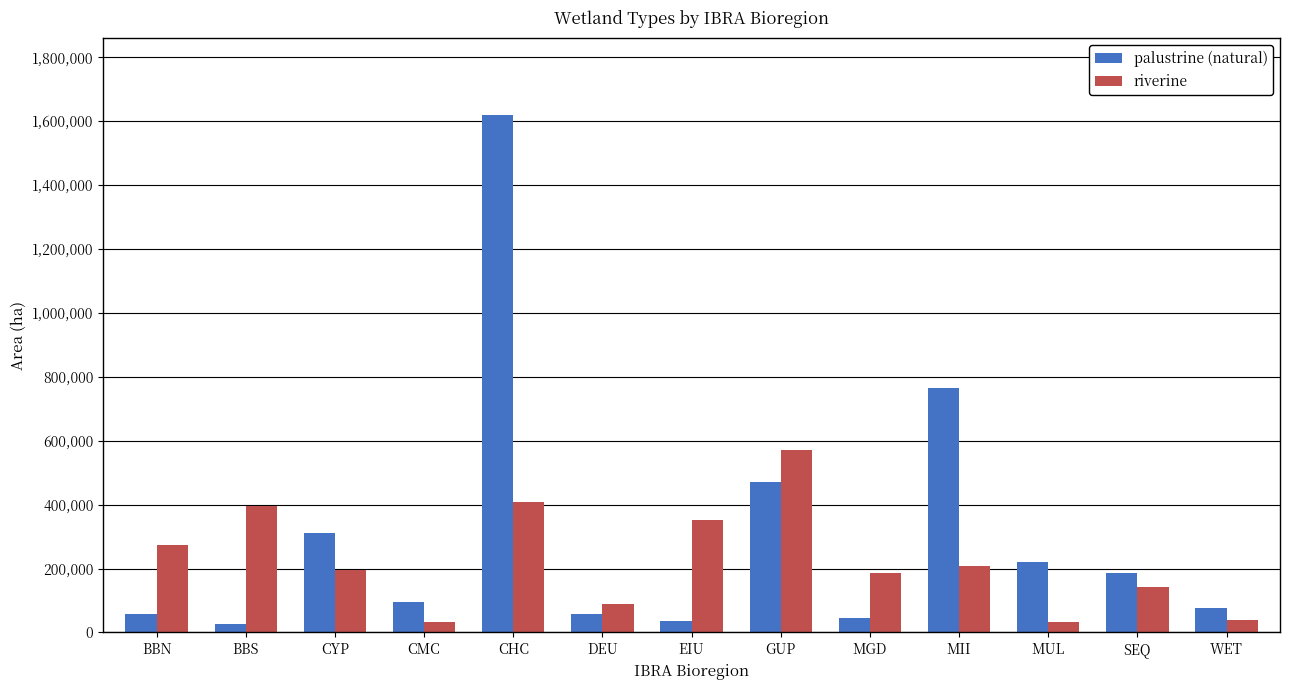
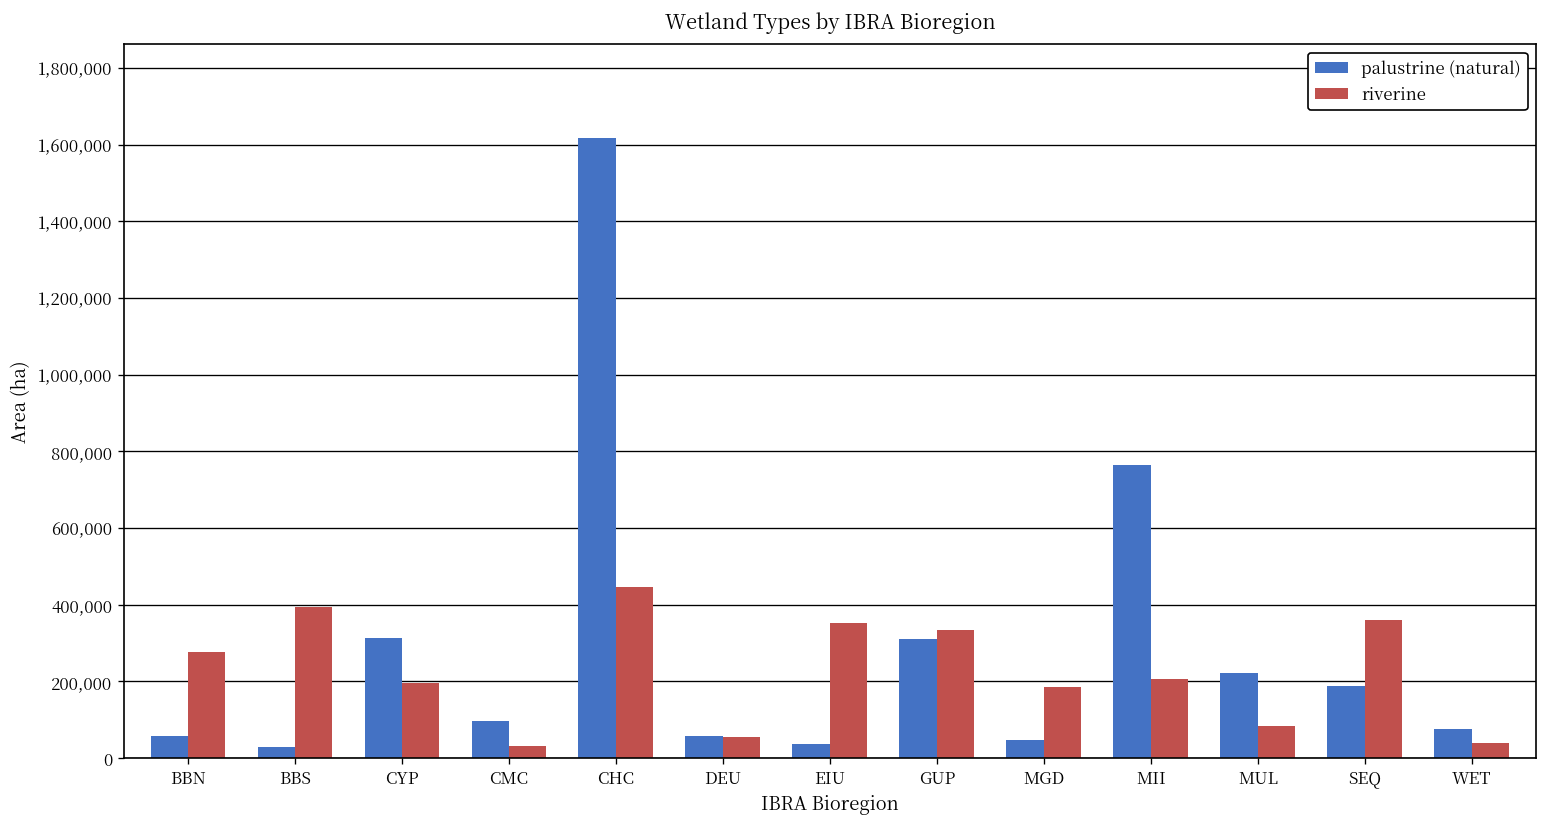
riverine, CHC: 410,000 -> 450,000
riverine, DEU: 90,000 -> 50,000
palustrine (natural), GUP: 470,000 -> 310,000
riverine, GUP: 570,000 -> 330,000
riverine, MUL: 30,000 -> 80,000
riverine, SEQ: 140,000 -> 360,000
